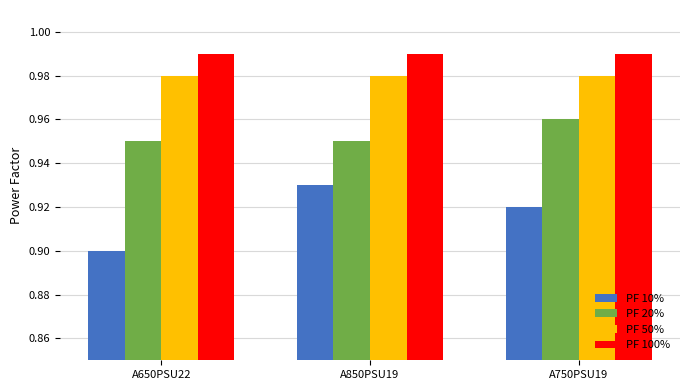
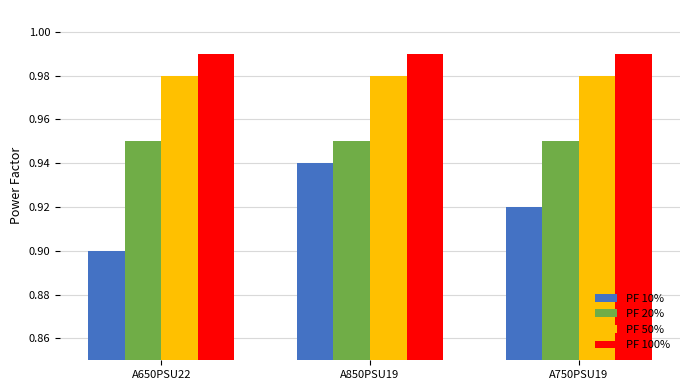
PF 10%, A850PSU19: 0.93 -> 0.94
PF 20%, A750PSU19: 0.96 -> 0.95
